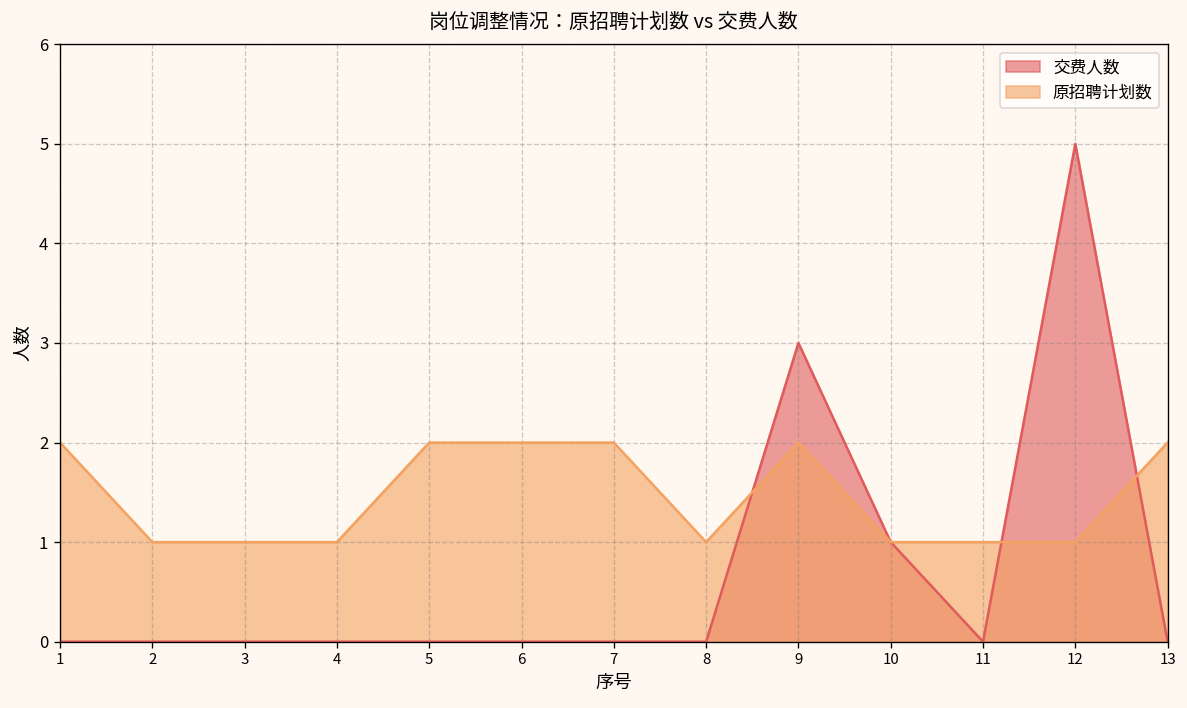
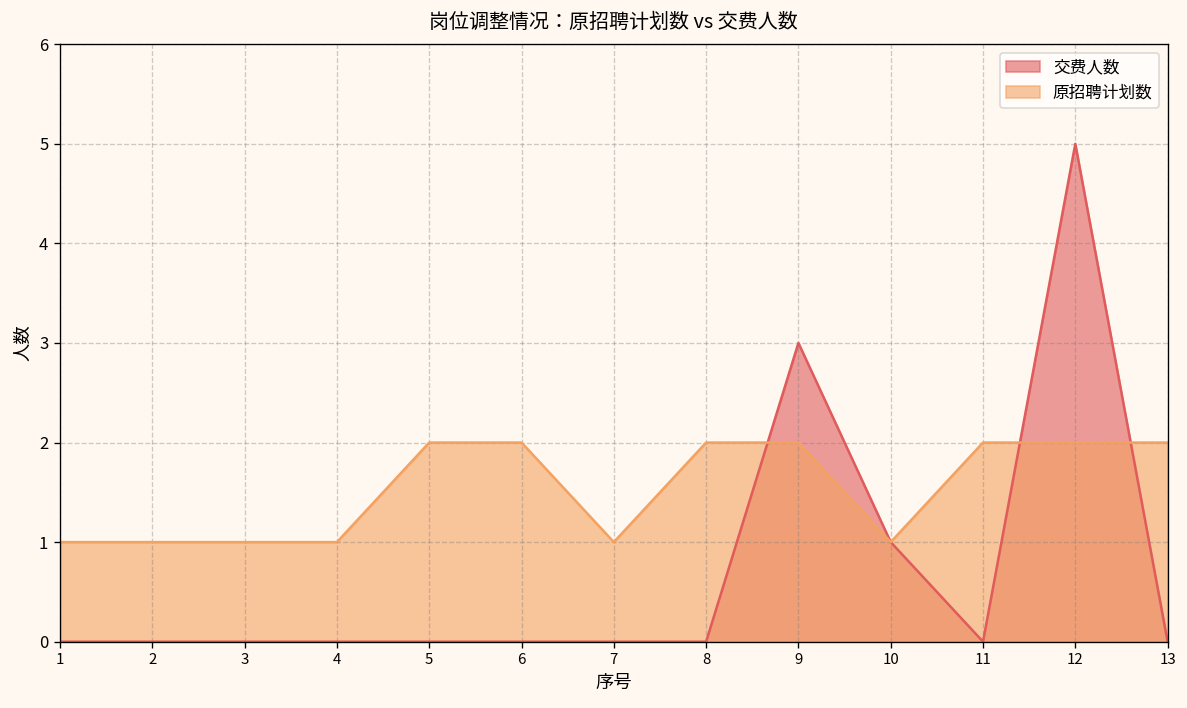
原招聘计划数, 1: 2 -> 1
原招聘计划数, 7: 2 -> 1
原招聘计划数, 8: 1 -> 2
原招聘计划数, 11: 1 -> 2
原招聘计划数, 12: 1 -> 2
